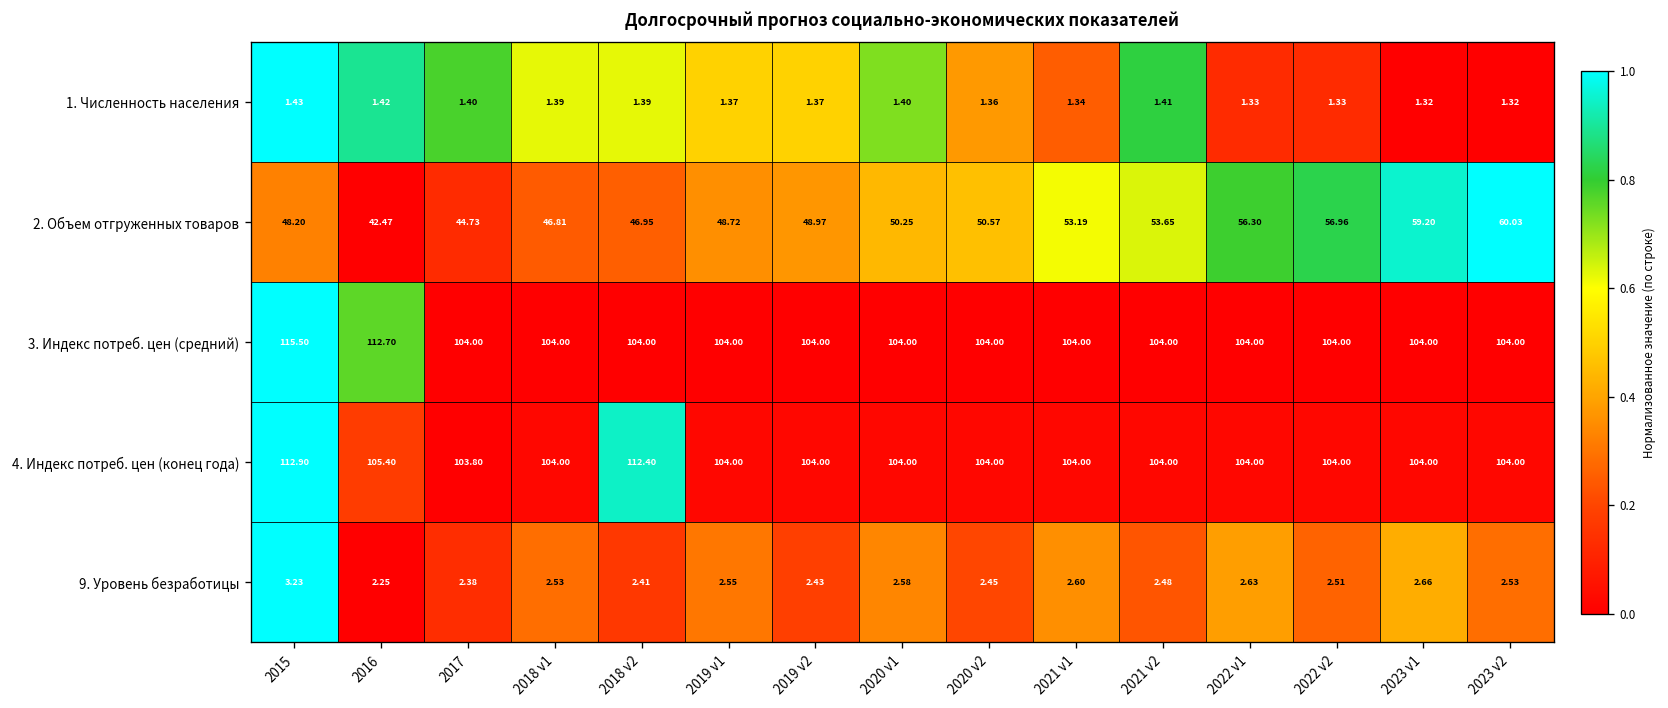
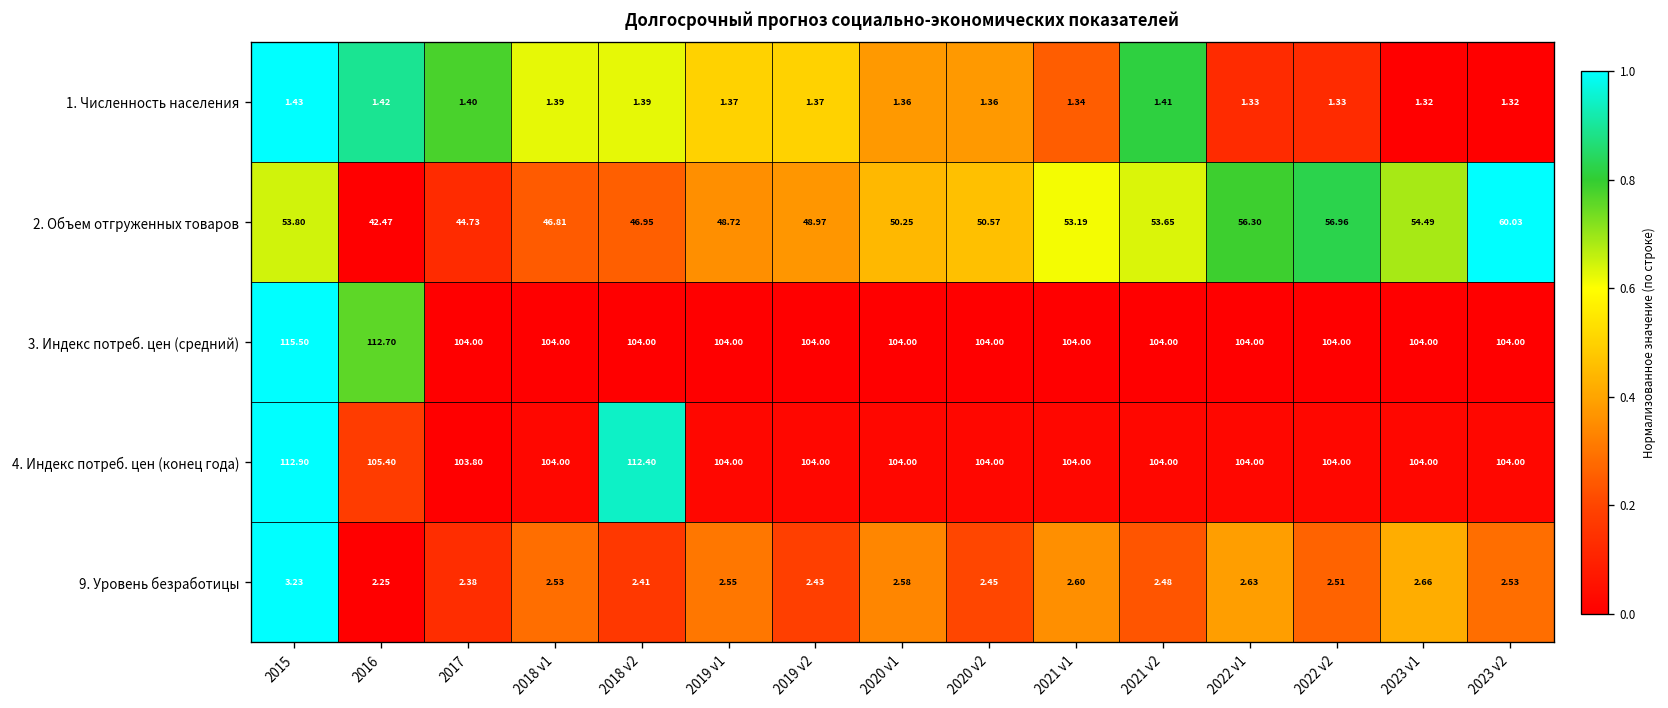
1. Численность населения, 2020 v1: 1.40 -> 1.36
2. Объем отгруженных товаров, 2015: 48.20 -> 53.80
2. Объем отгруженных товаров, 2023 v1: 59.20 -> 54.49
